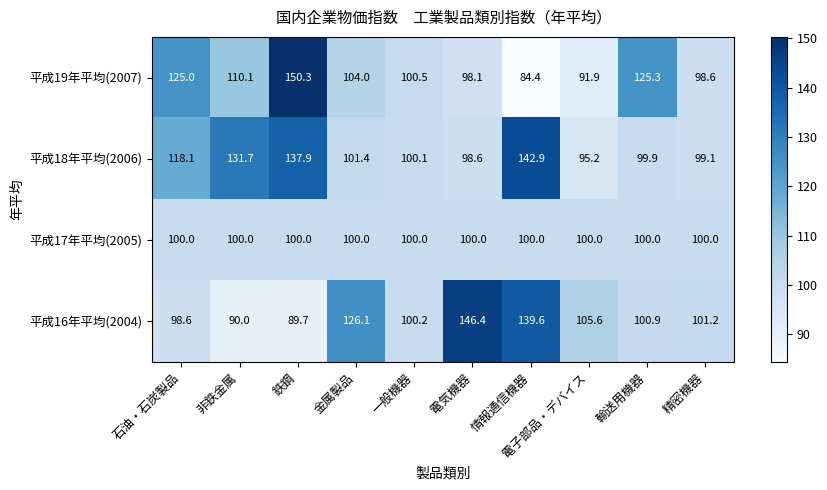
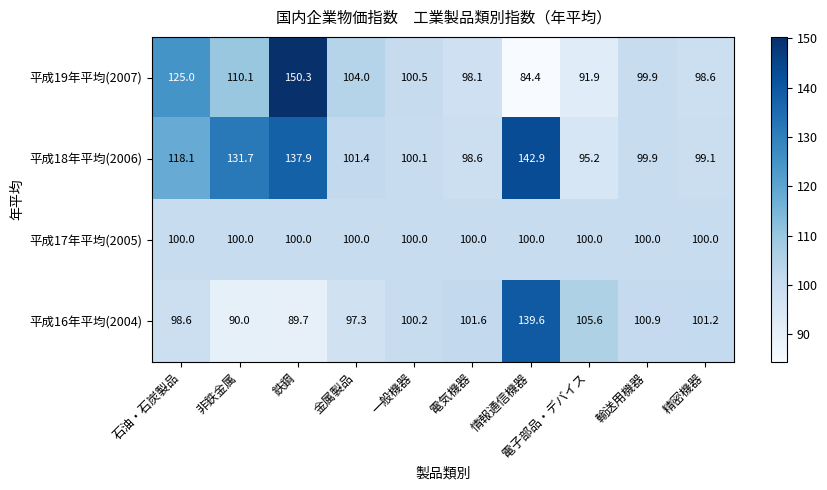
平成19年平均(2007), 輸送用機器: 125.3 -> 99.9
平成16年平均(2004), 金属製品: 126.1 -> 97.3
平成16年平均(2004), 電気機器: 146.4 -> 101.6
